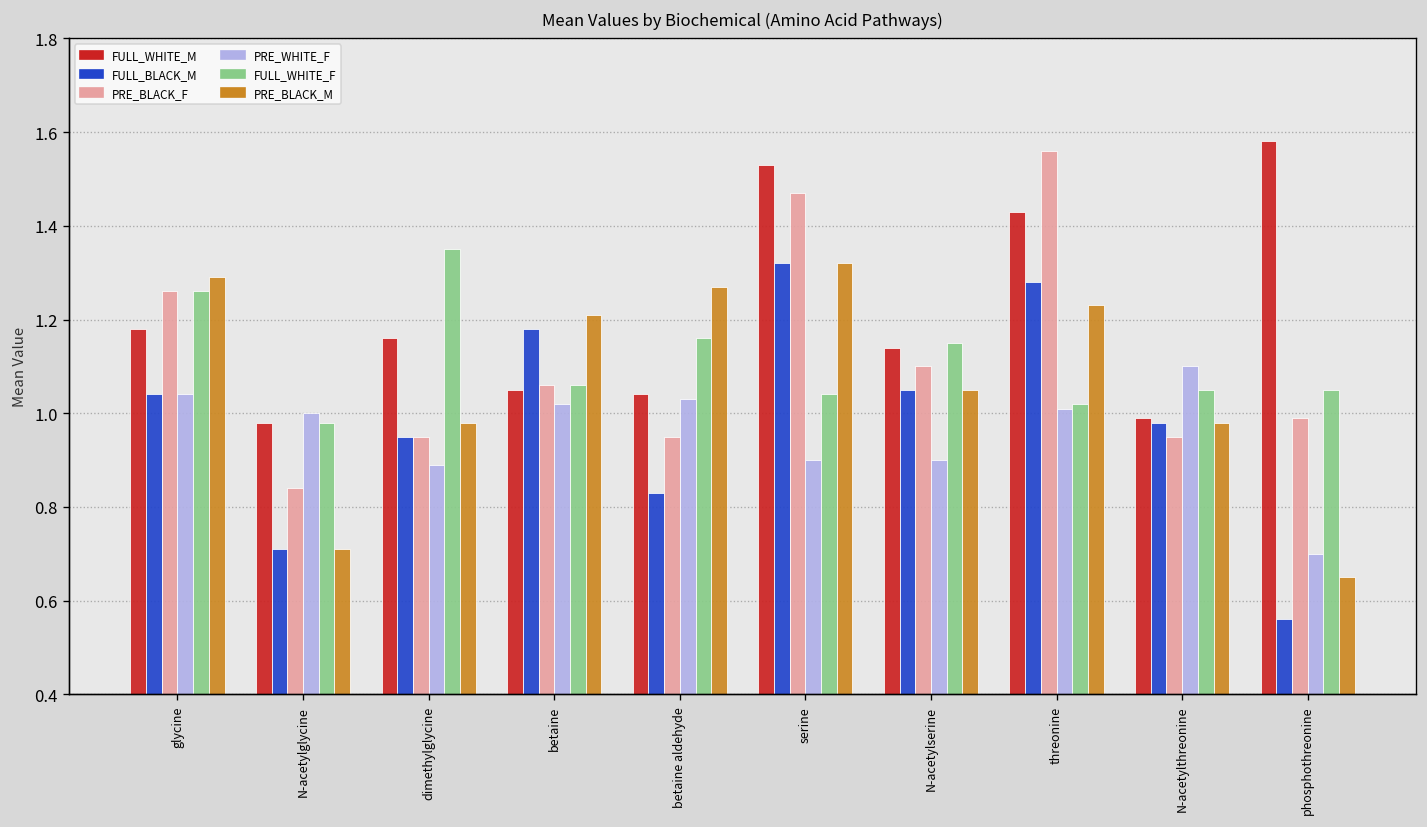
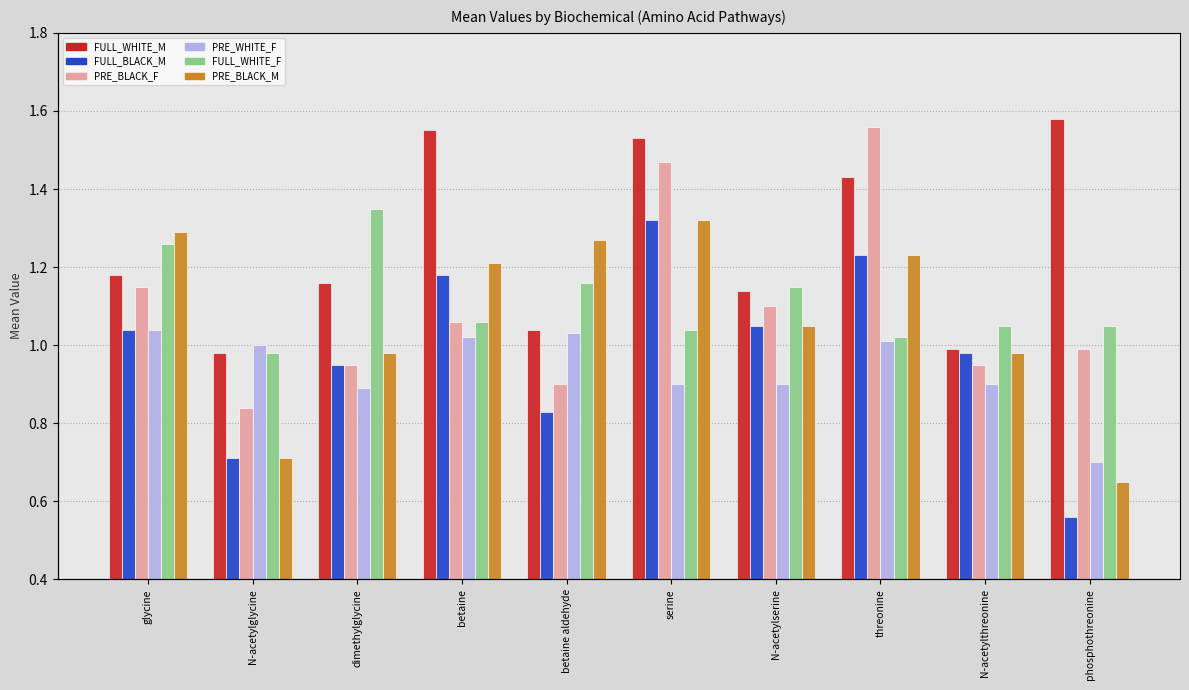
PRE_BLACK_F, glycine: 1.26 -> 1.15
FULL_WHITE_M, betaine: 1.05 -> 1.55
PRE_BLACK_F, betaine aldehyde: 0.95 -> 0.90
FULL_BLACK_M, threonine: 1.28 -> 1.23
PRE_WHITE_F, N-acetylthreonine: 1.1 -> 0.9
